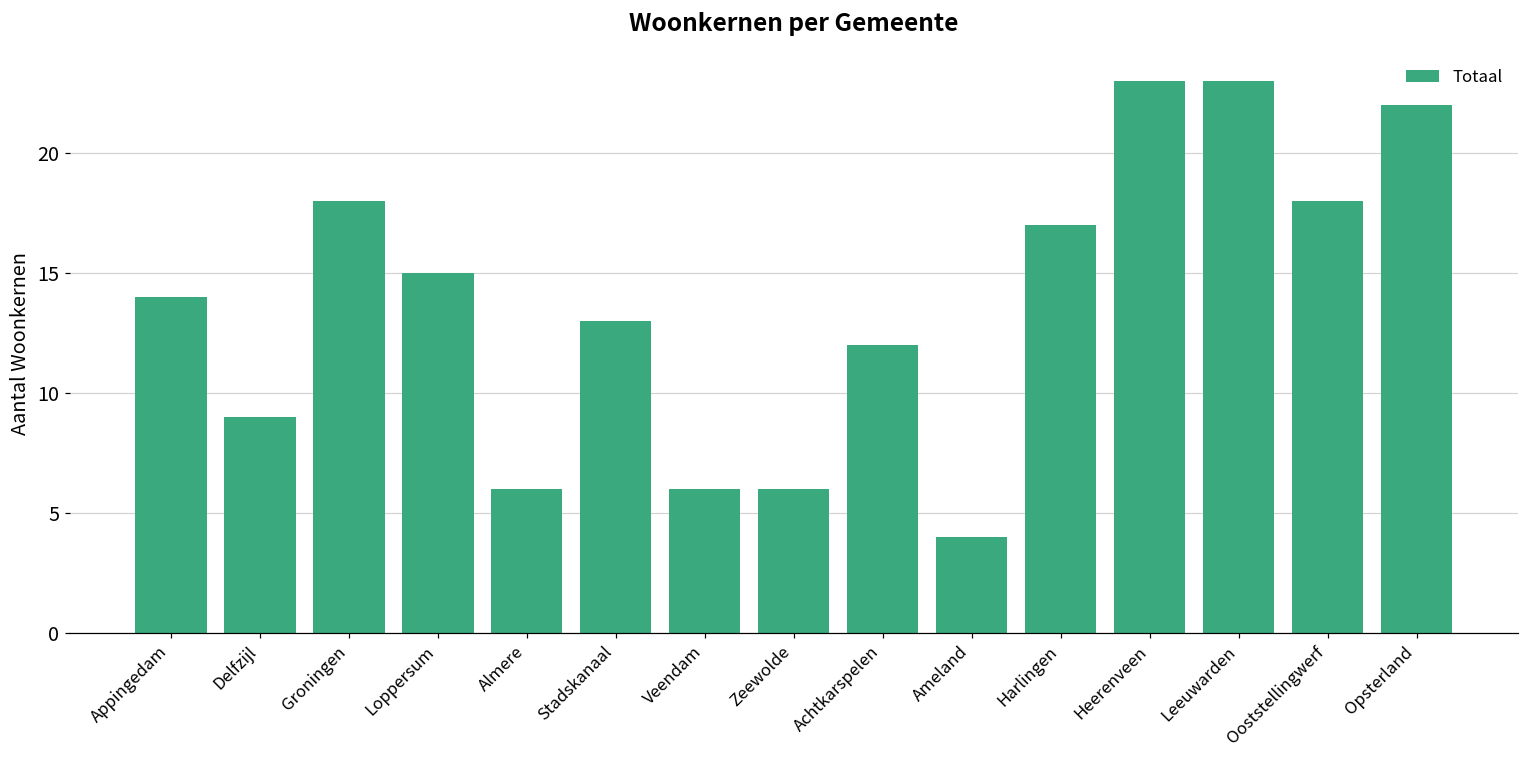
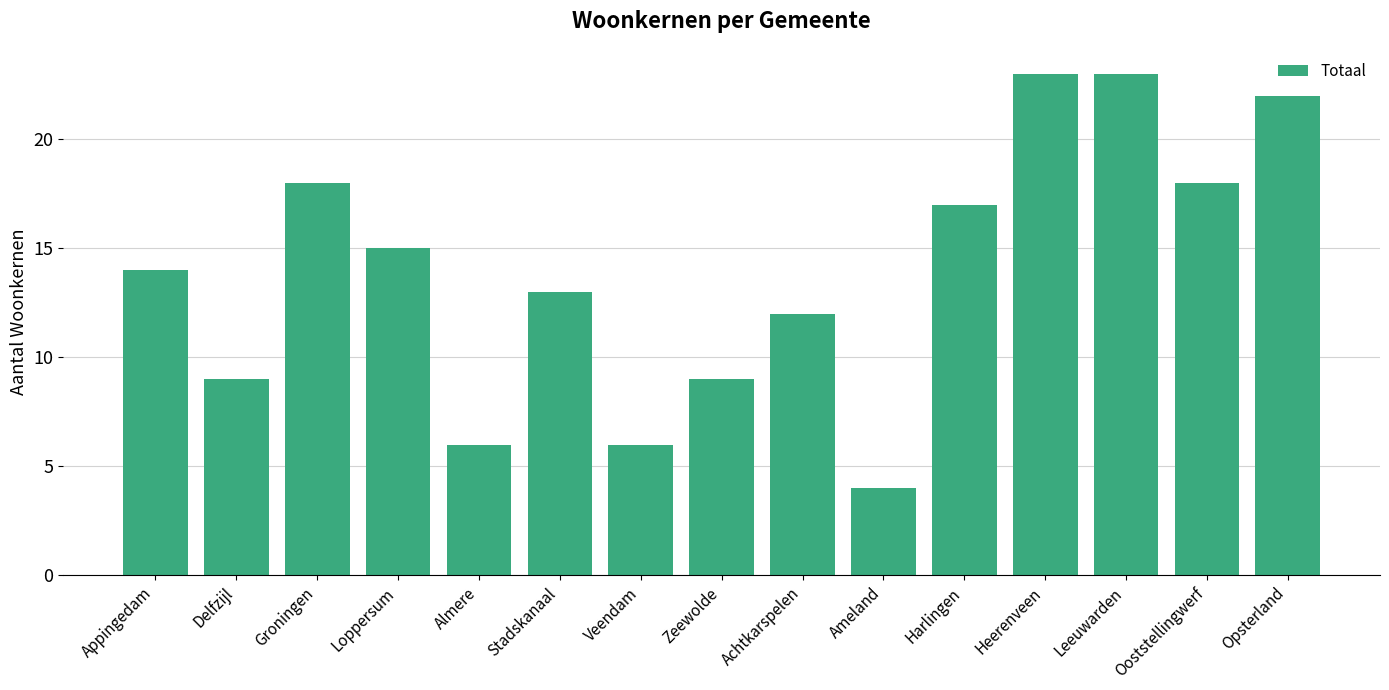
Zeewolde: 6 -> 9
